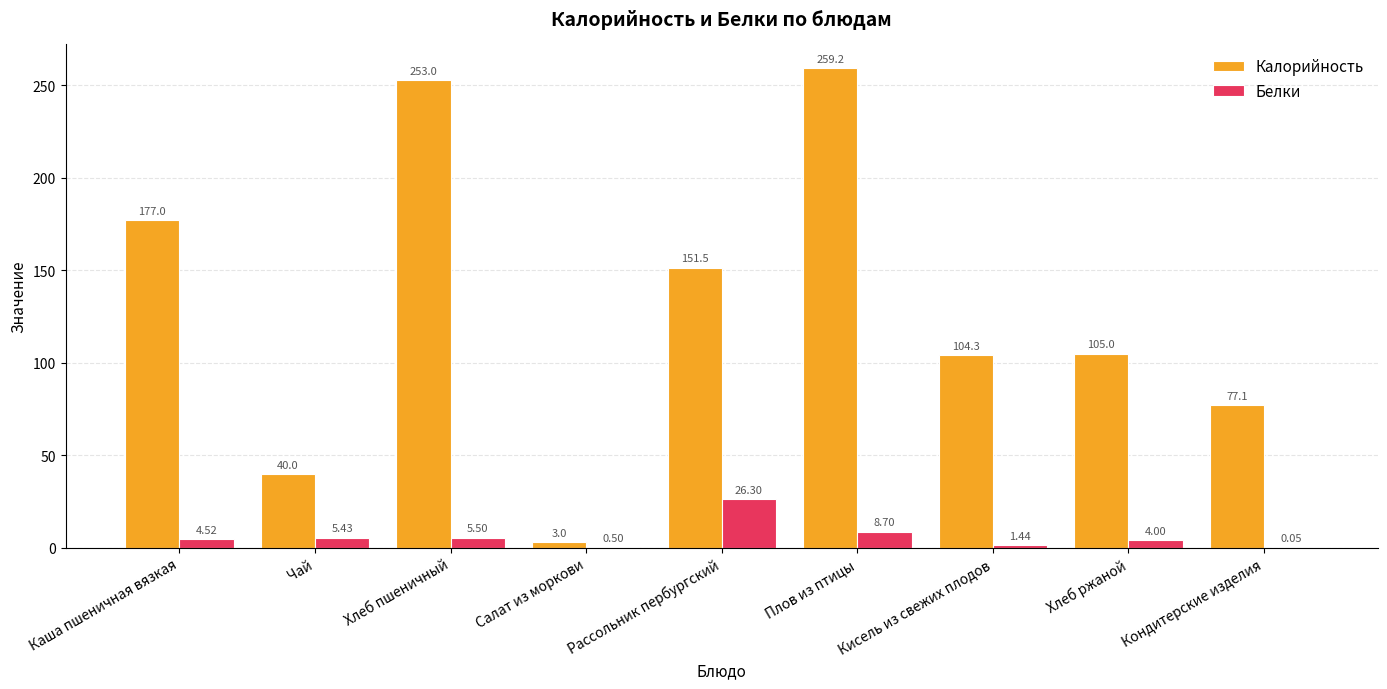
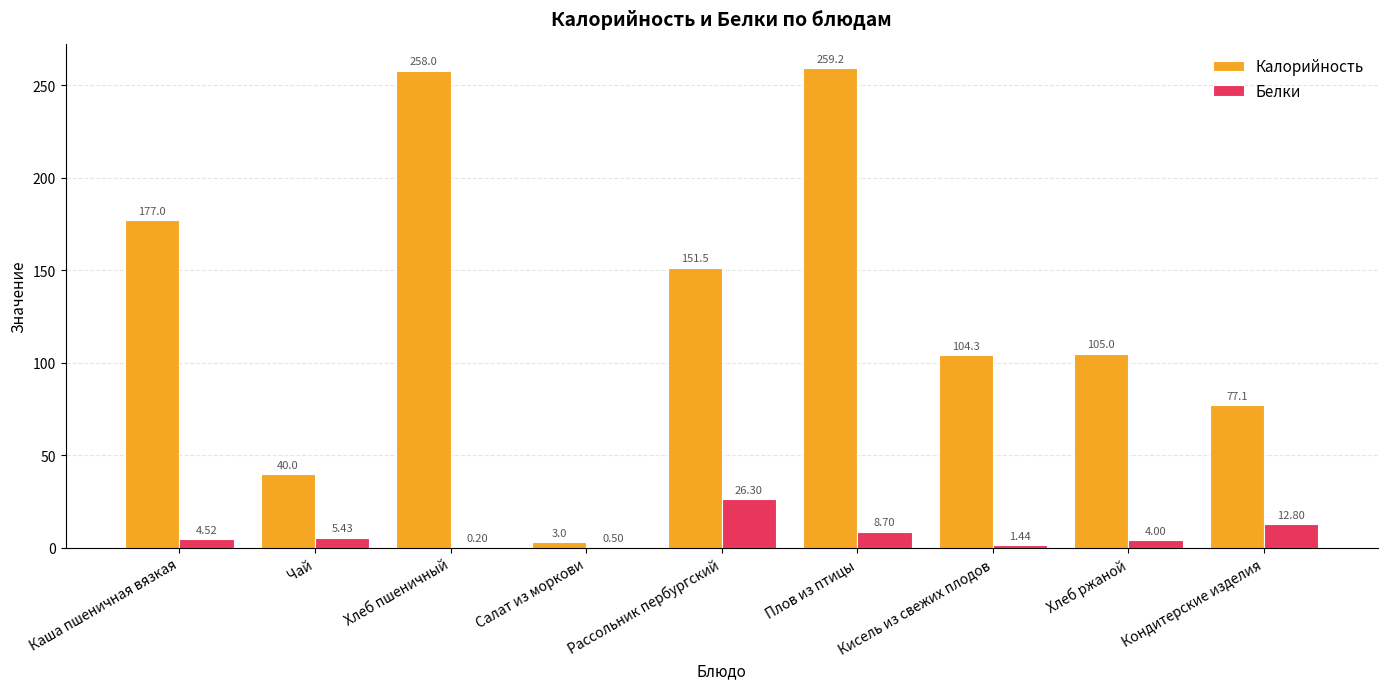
Калорийность, Хлеб пшеничный: 253.0 -> 258.0
Белки, Хлеб пшеничный: 5.50 -> 0.20
Белки, Кондитерские изделия: 0.05 -> 12.80
